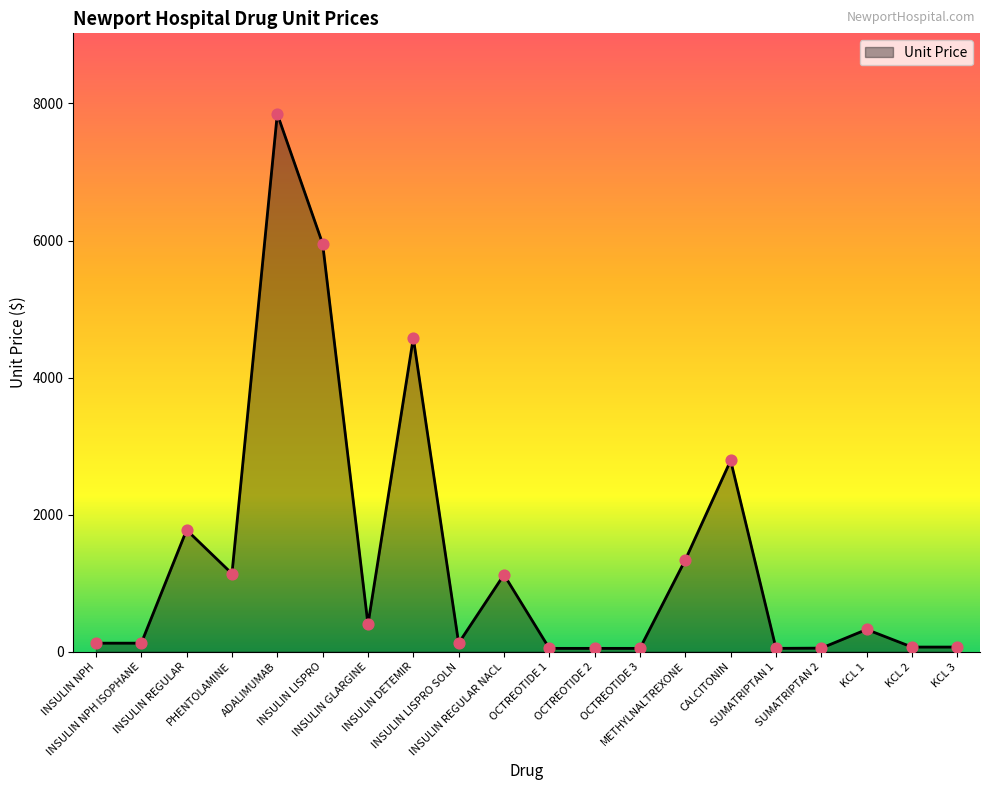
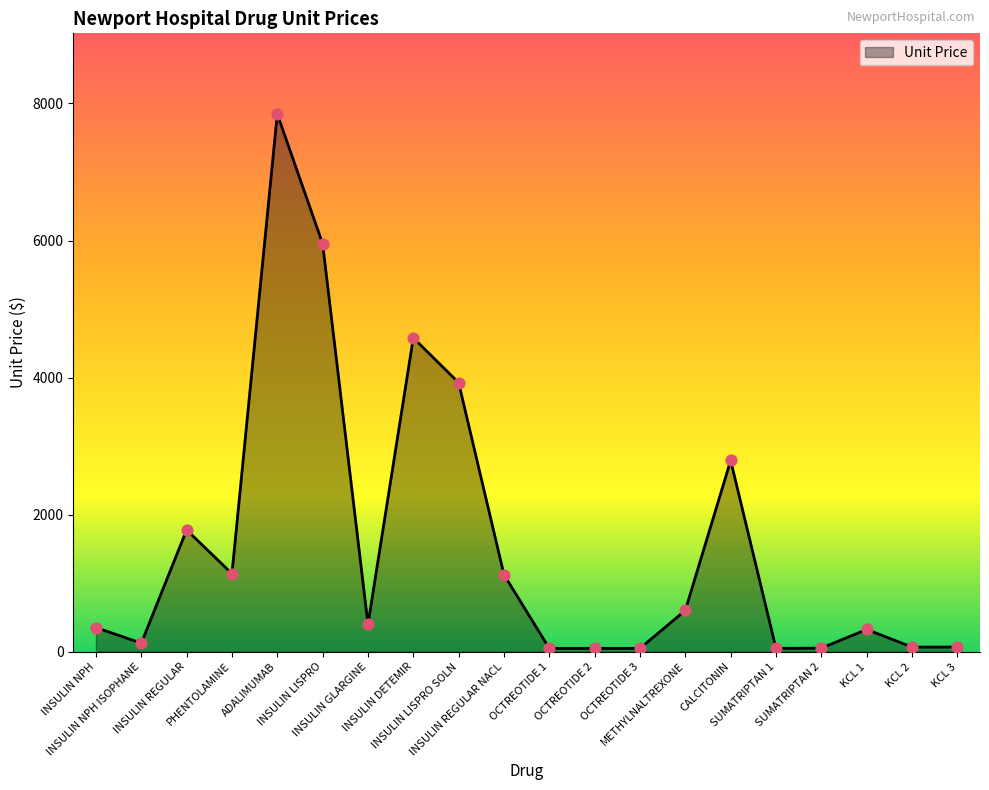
INSULIN NPH: 100 -> 400
INSULIN LISPRO SOLN: 100 -> 3900
METHYLNALTREXONE: 1300 -> 600
